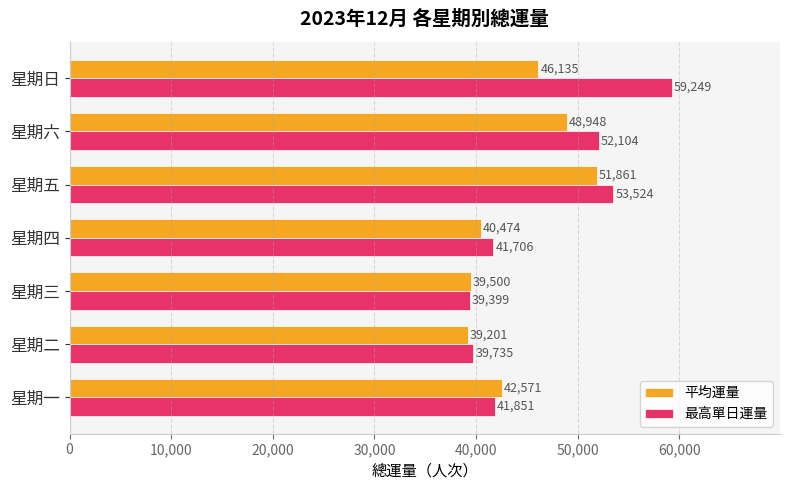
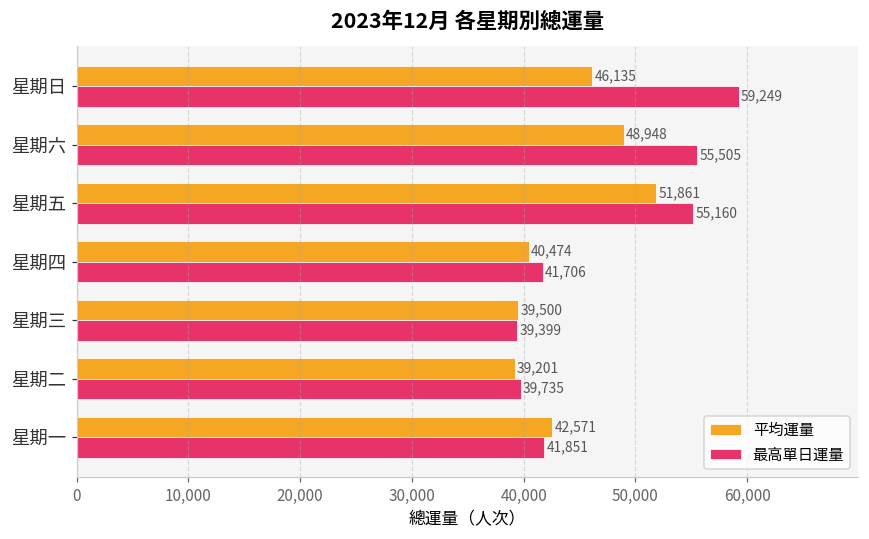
最高單日運量, 星期六: 52,104 -> 55,505
最高單日運量, 星期五: 53,524 -> 55,160
